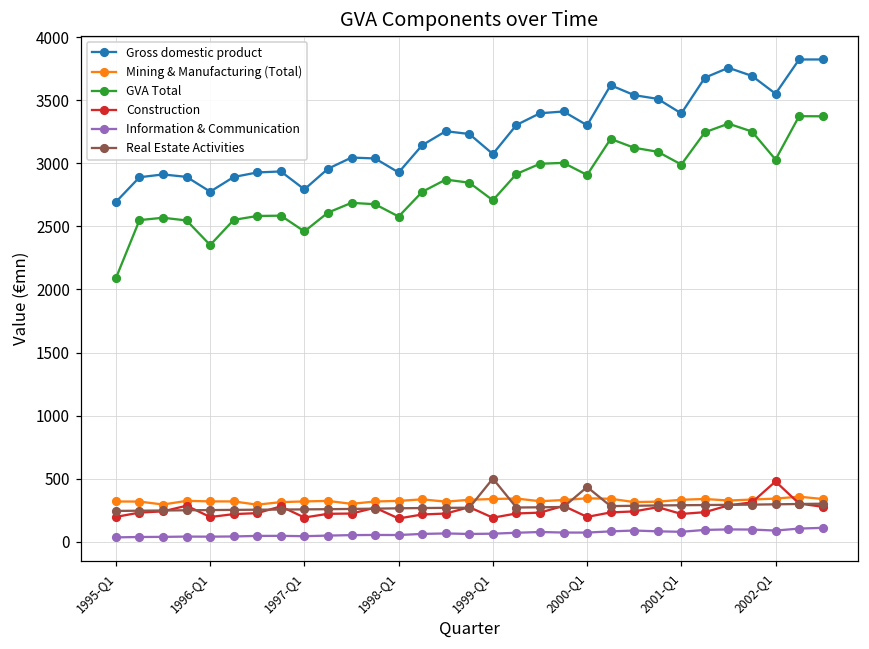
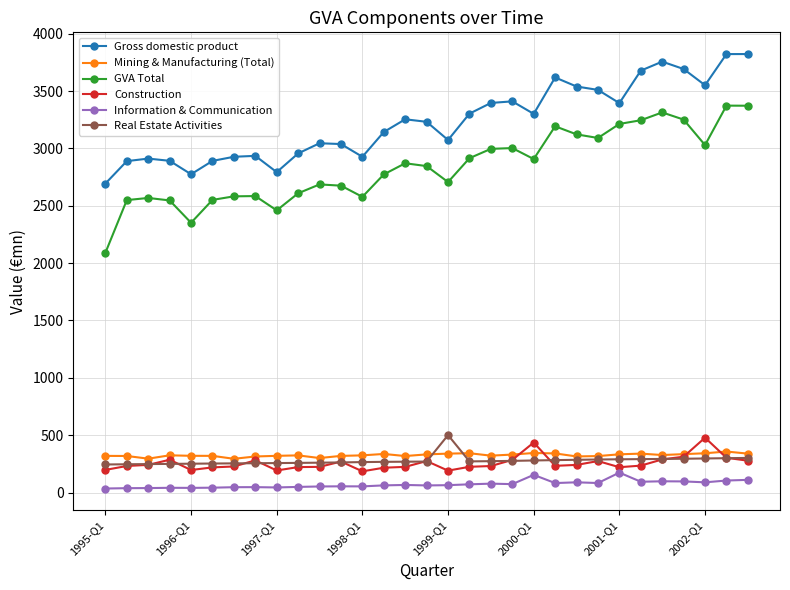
Construction, 2000-Q1: 200 -> 440
Information & Communication, 2000-Q1: 70 -> 150
Real Estate Activities, 2000-Q1: 430 -> 280
GVA Total, 2001-Q1: 2990 -> 3210
Information & Communication, 2001-Q1: 80 -> 170
